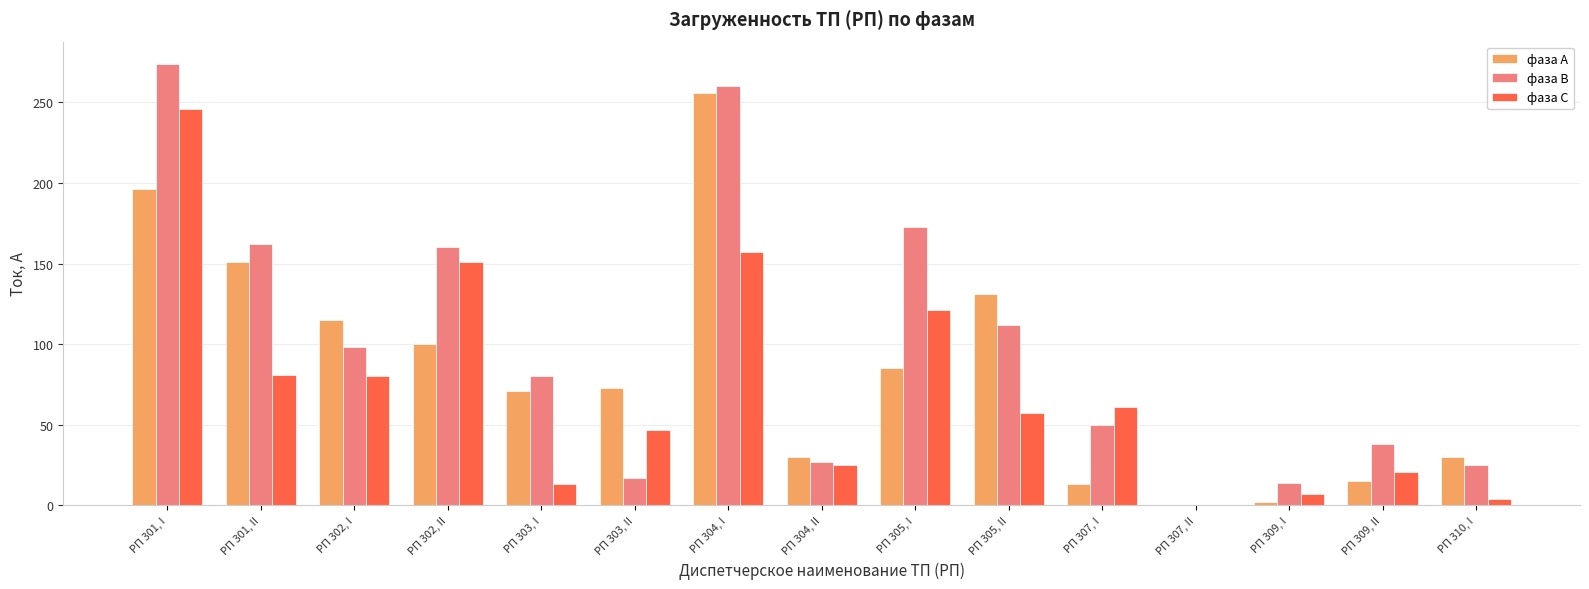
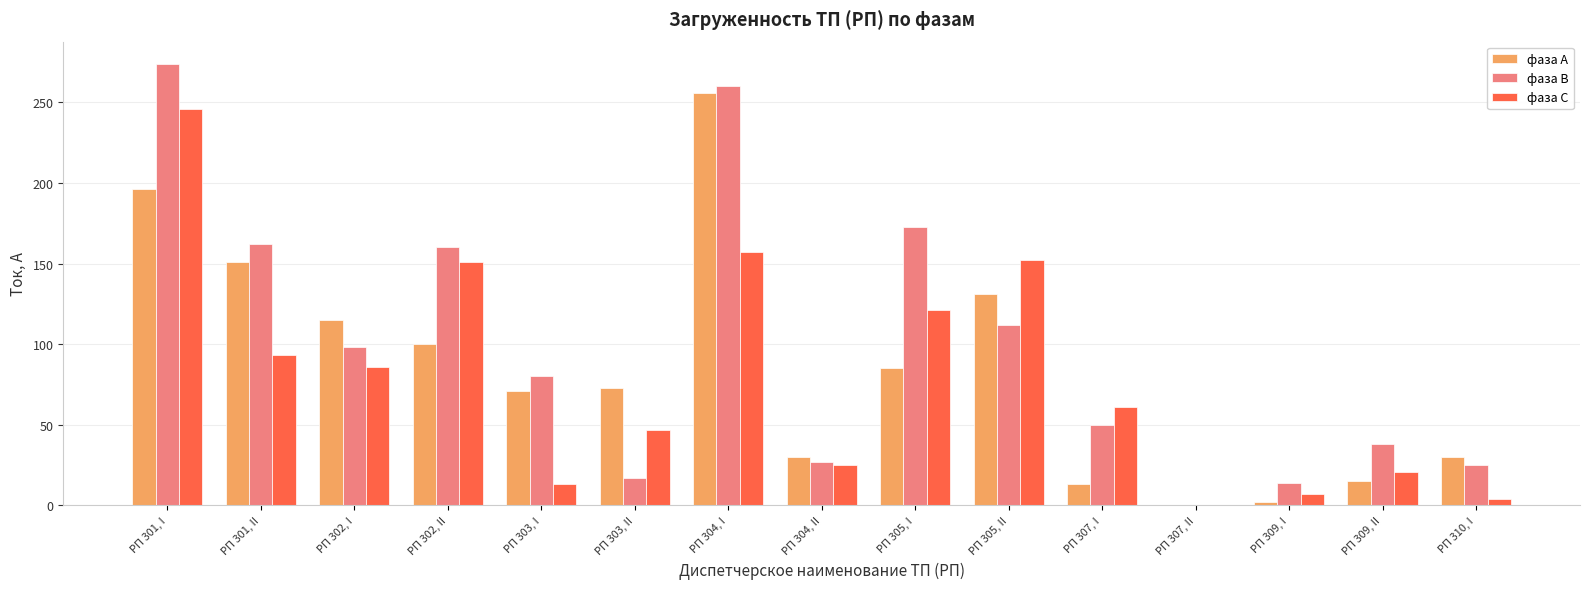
фаза С, РП 301, II: 81 -> 93
фаза С, РП 302, I: 80 -> 86
фаза С, РП 305, II: 57 -> 152
